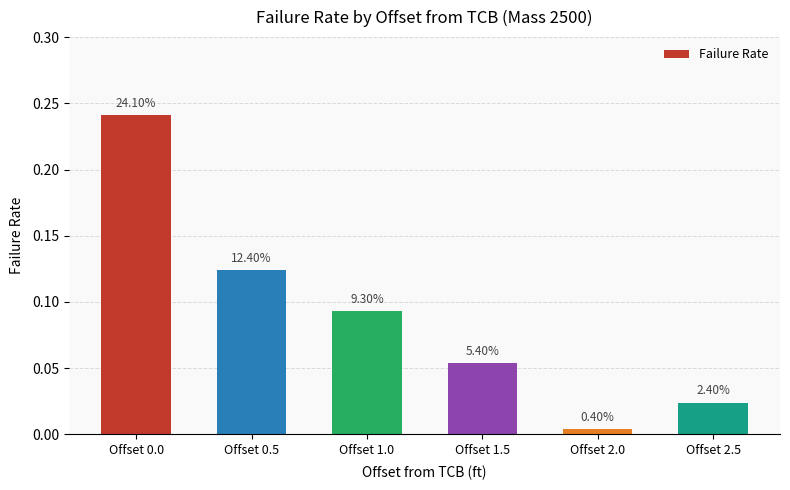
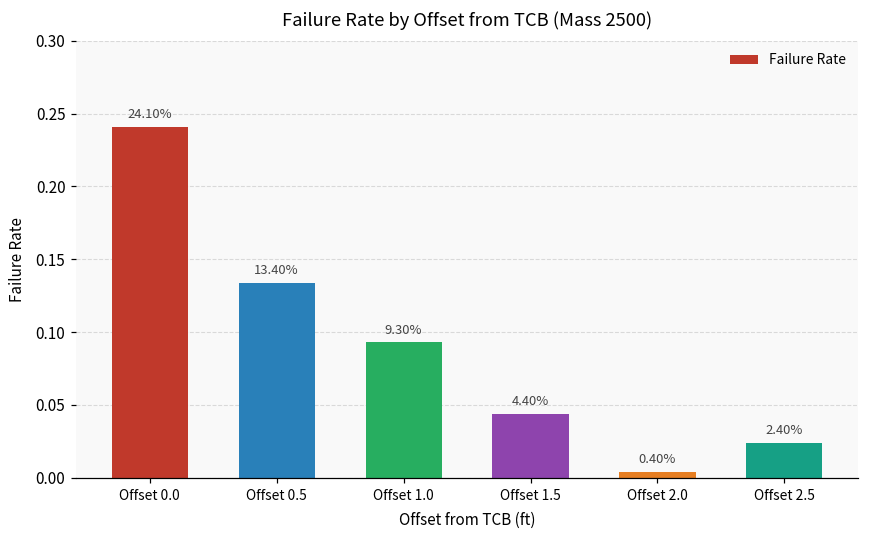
Offset 0.5: 12.40% -> 13.40%
Offset 1.5: 5.40% -> 4.40%
